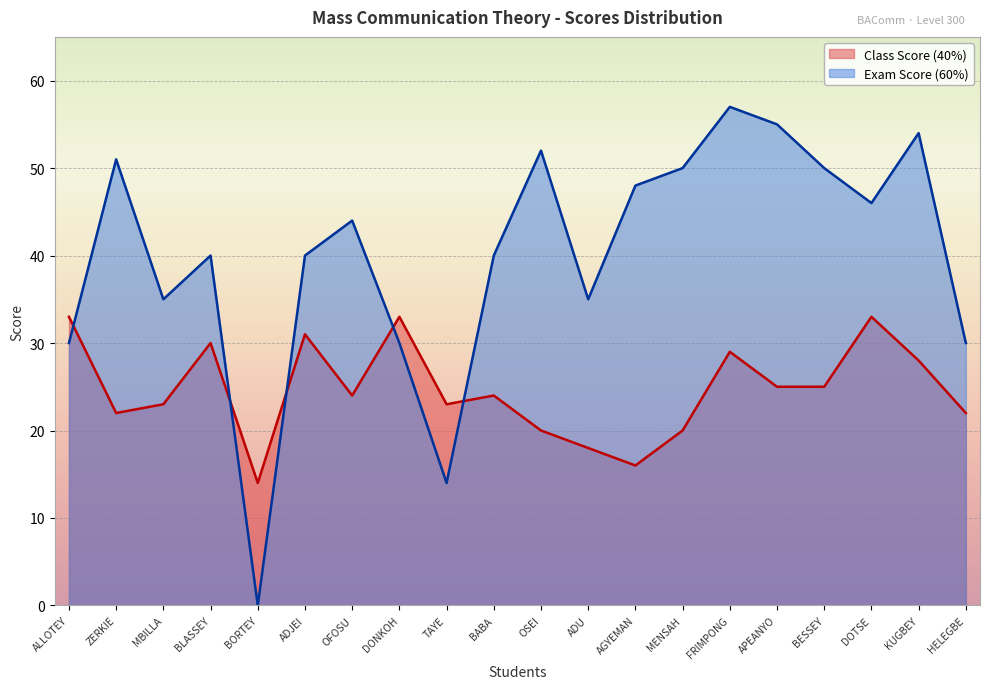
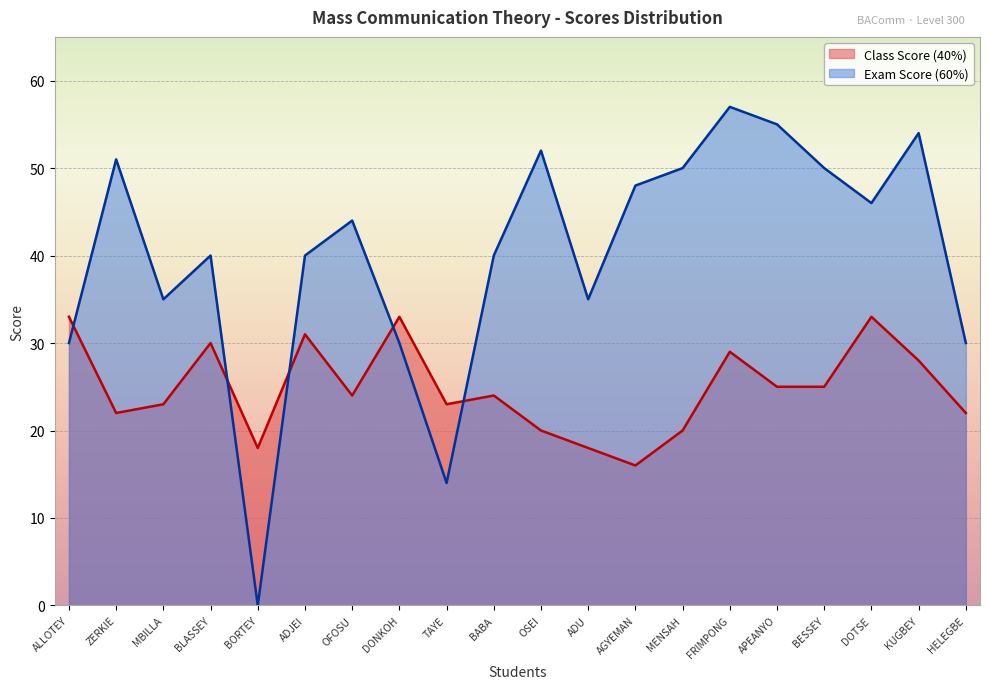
Class Score (40%), BORTEY: 14 -> 18
